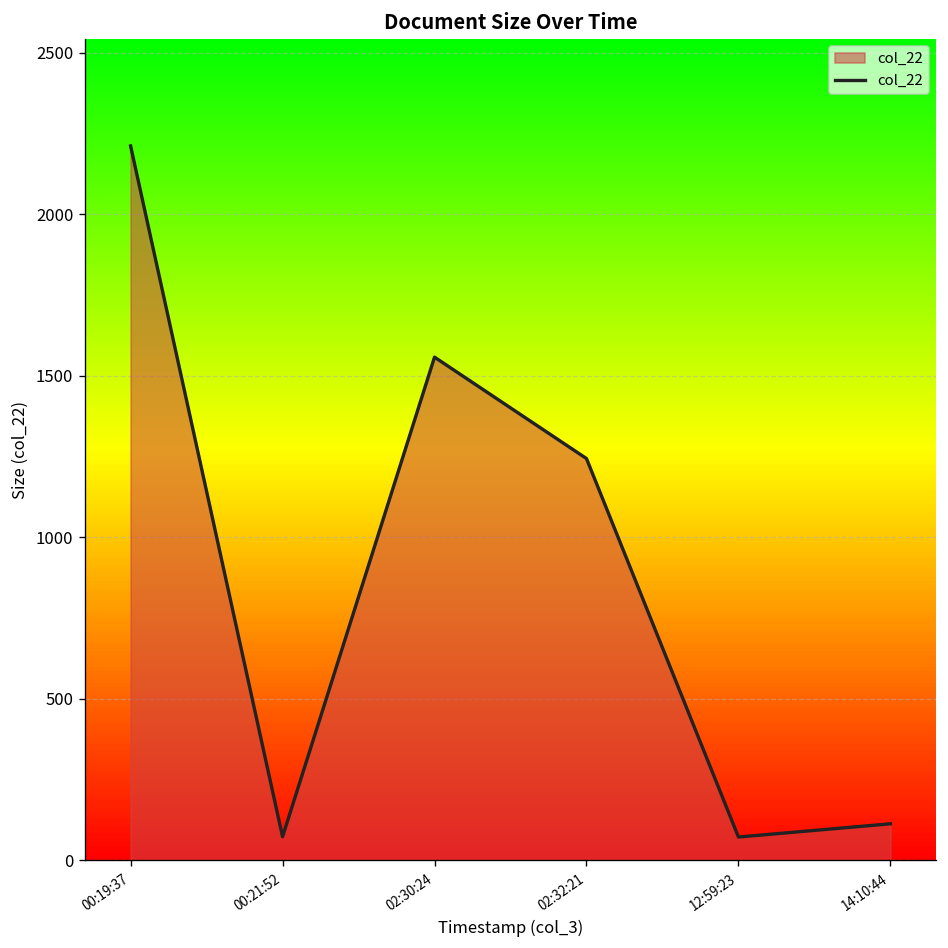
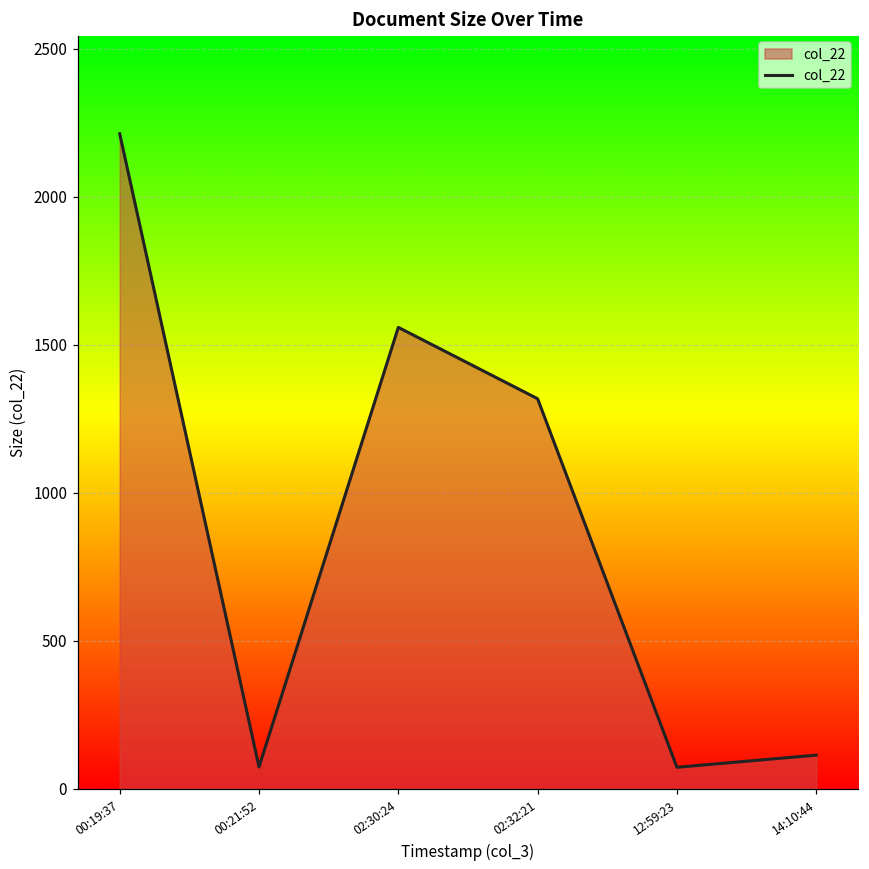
02:32:21: 1240 -> 1320
